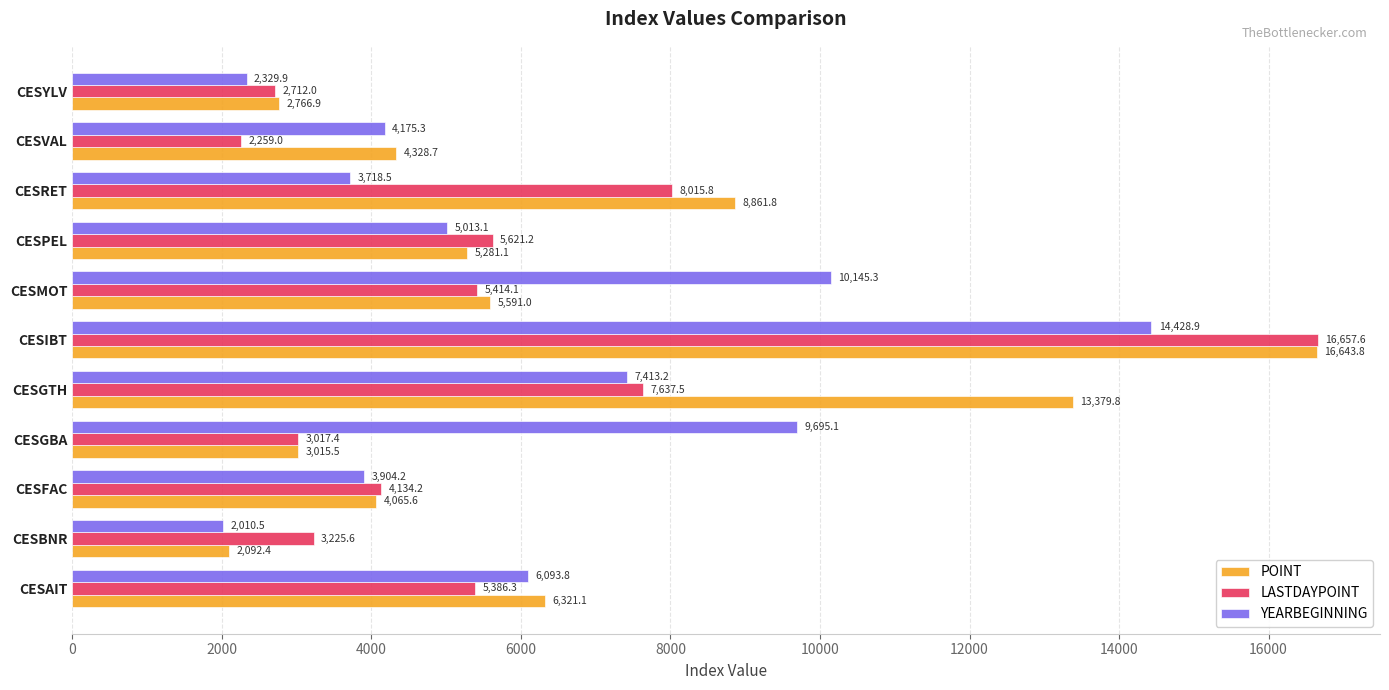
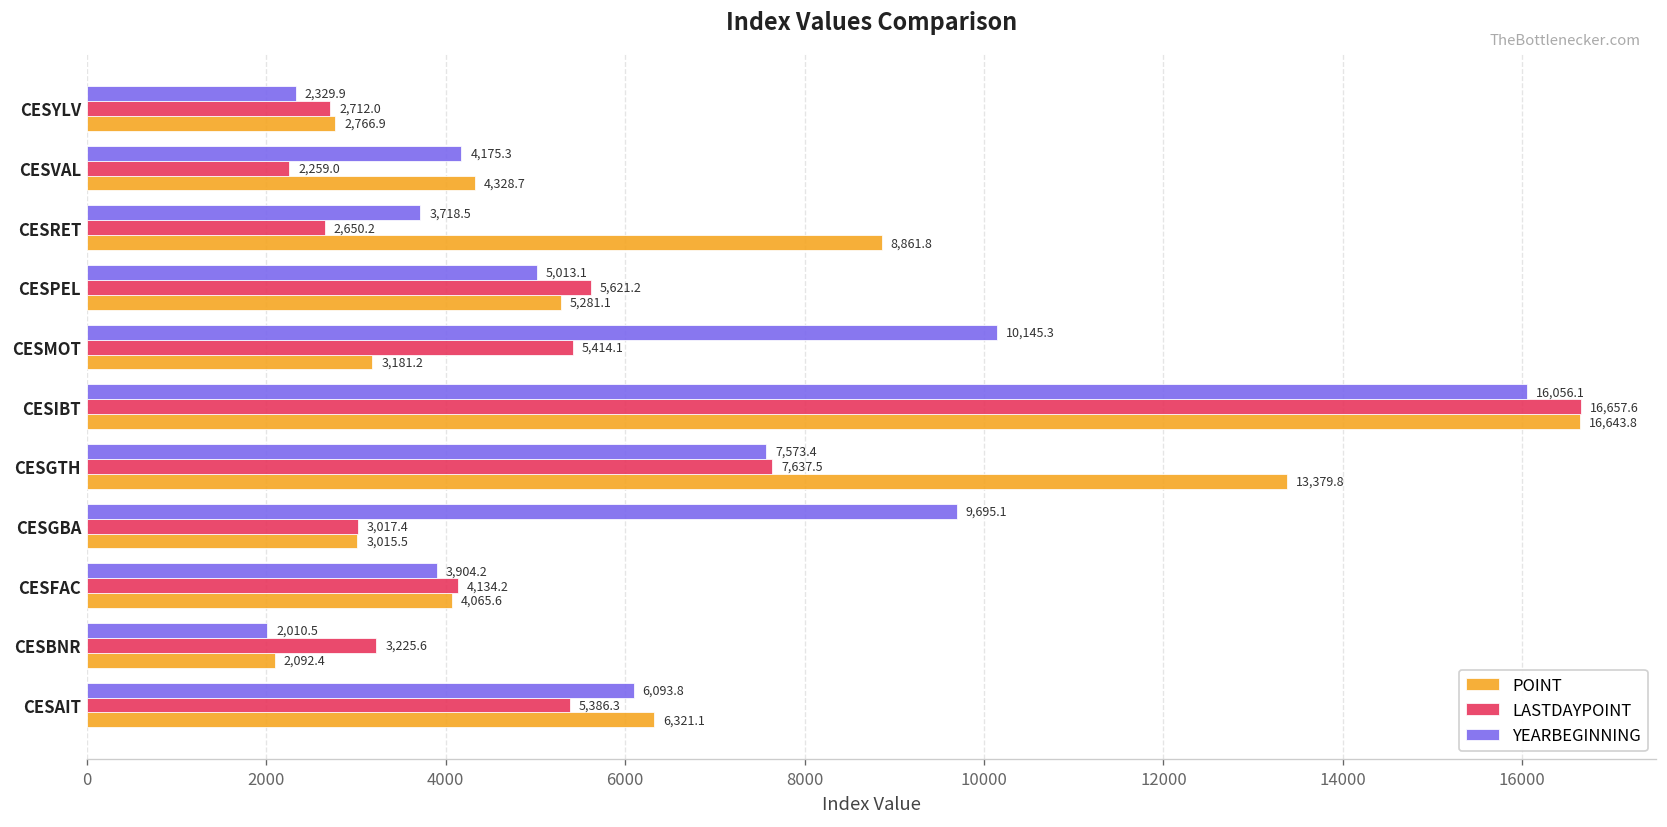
LASTDAYPOINT, CESRET: 8,015.8 -> 2,650.2
POINT, CESMOT: 5,591.0 -> 3,181.2
YEARBEGINNING, CESIBT: 14,428.9 -> 16,056.1
YEARBEGINNING, CESGTH: 7,413.2 -> 7,573.4
